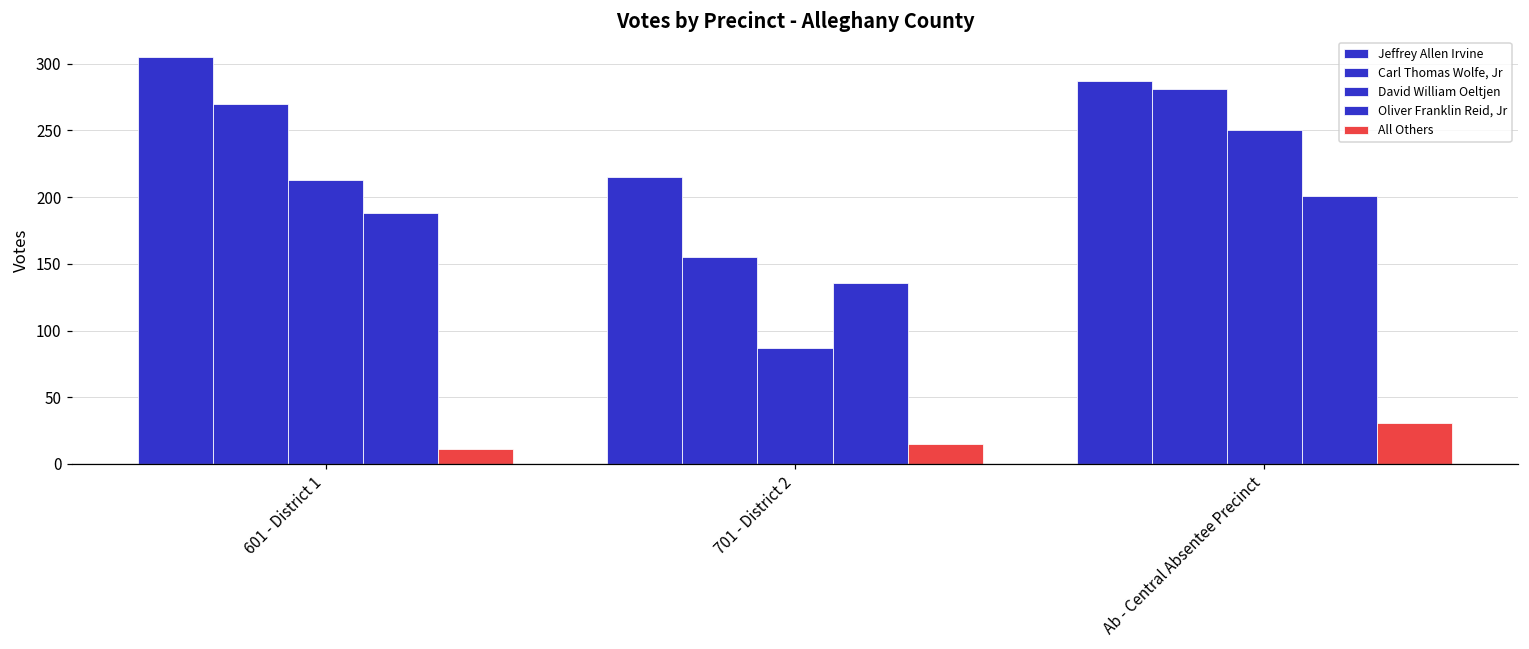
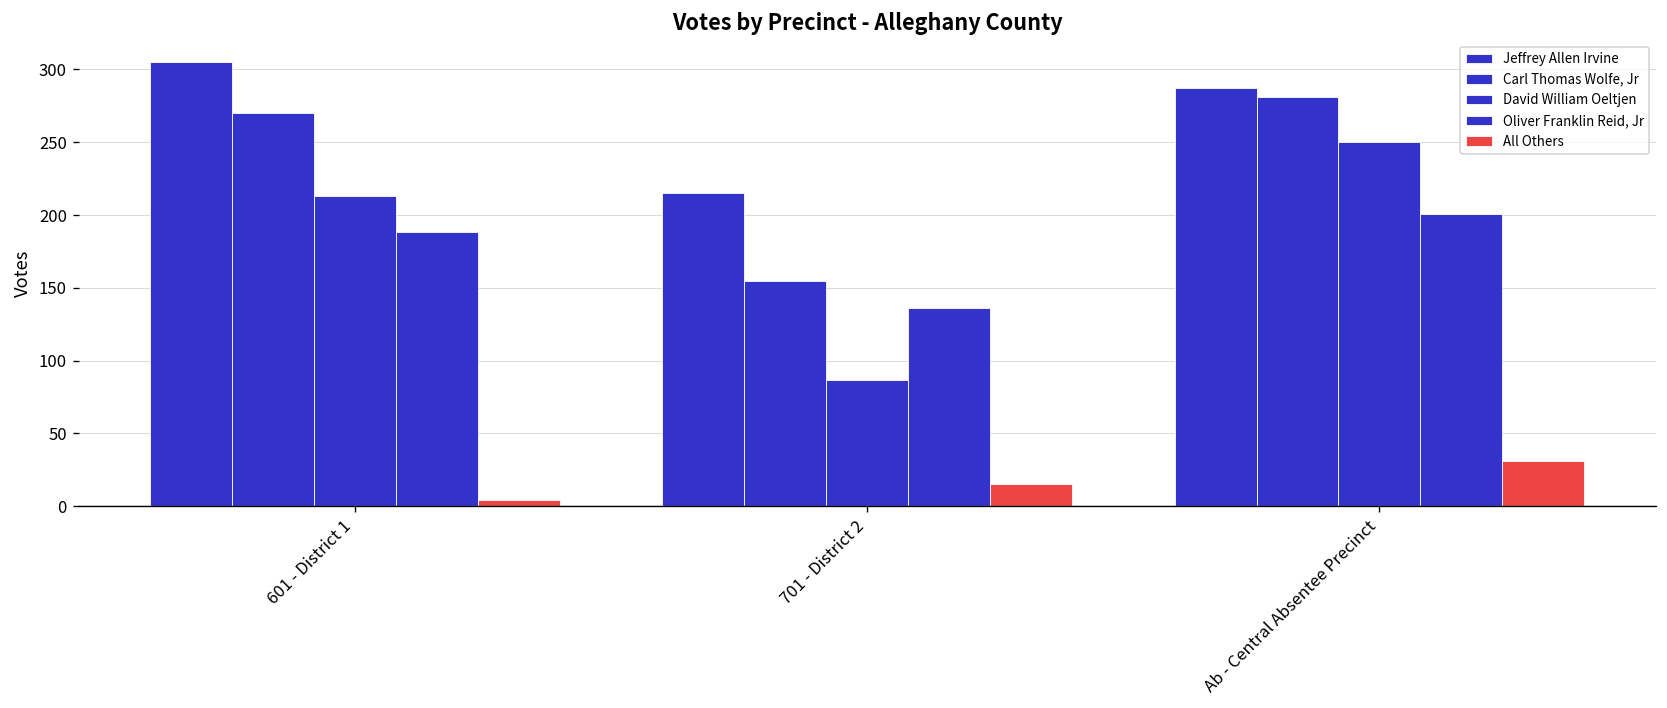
All Others, 601 - District 1: 11 -> 4
